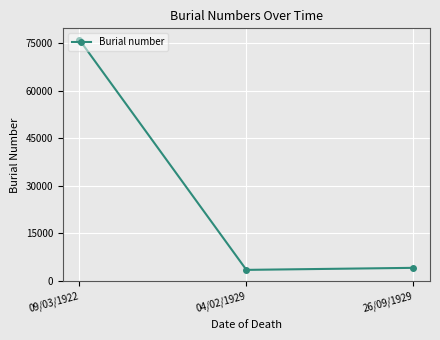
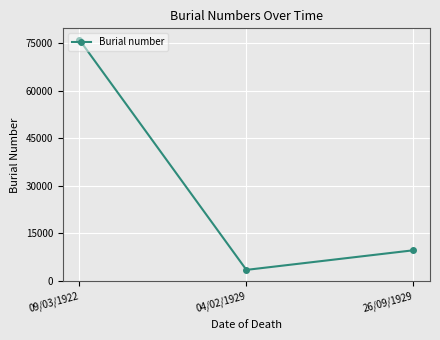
26/09/1929: 4000 -> 10000
